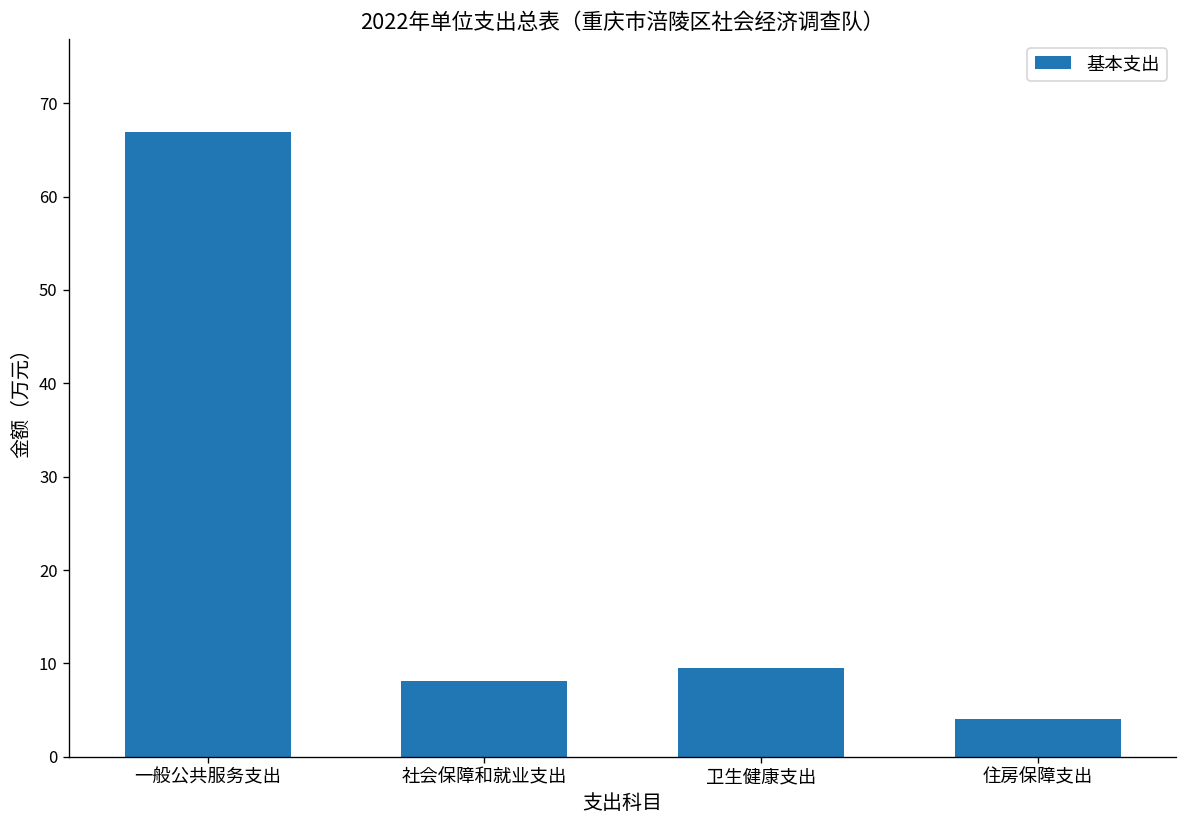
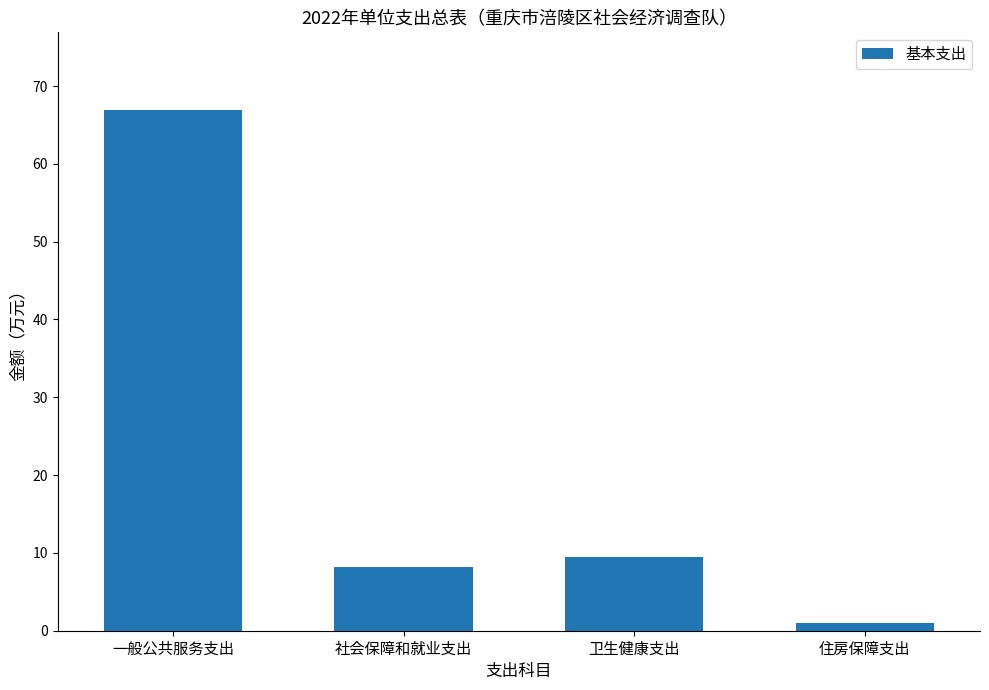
住房保障支出: 4 -> 1
